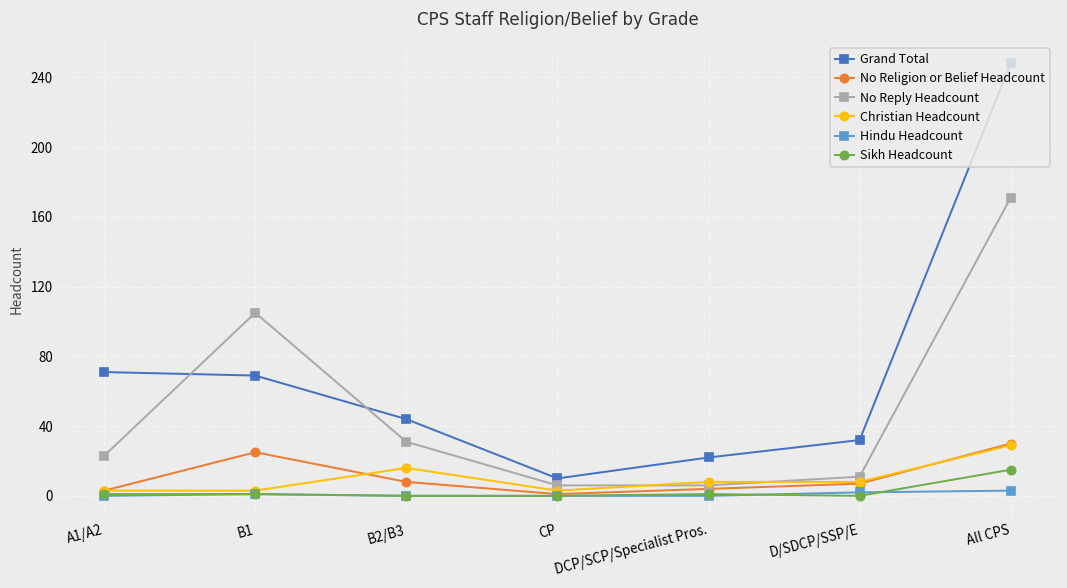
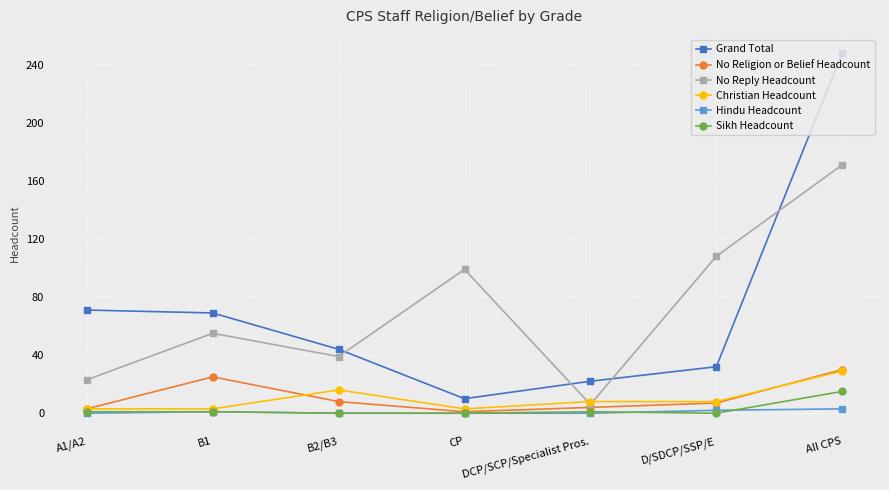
No Reply Headcount, B1: 105 -> 55
No Reply Headcount, B2/B3: 31 -> 39
No Reply Headcount, CP: 6 -> 99
No Reply Headcount, D/SDCP/SSP/E: 11 -> 108
